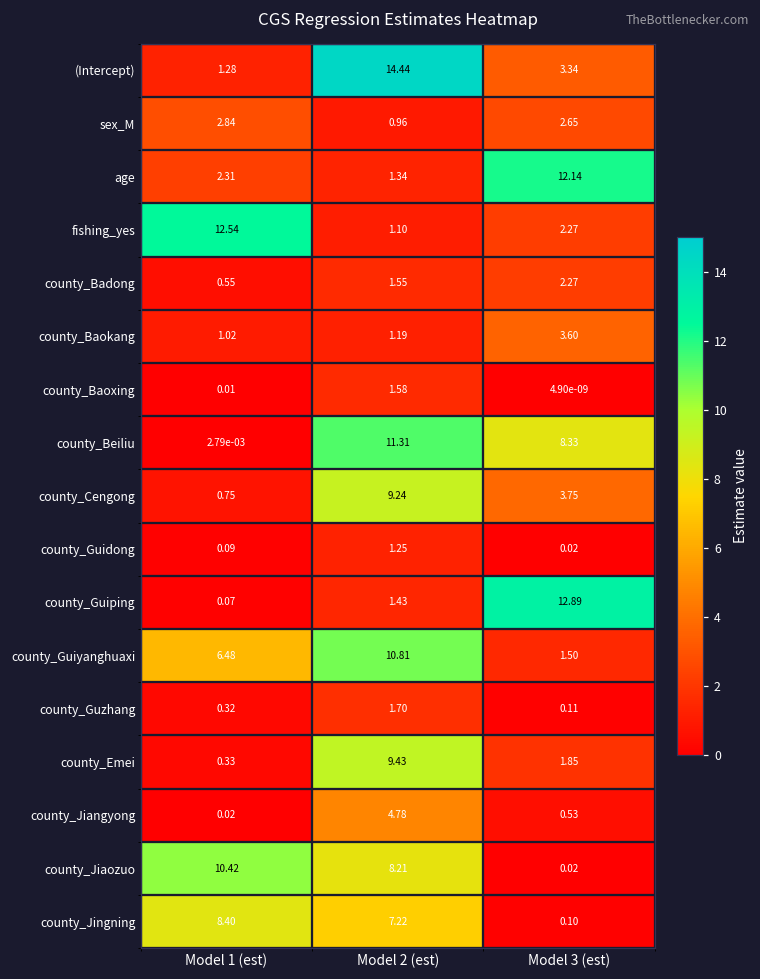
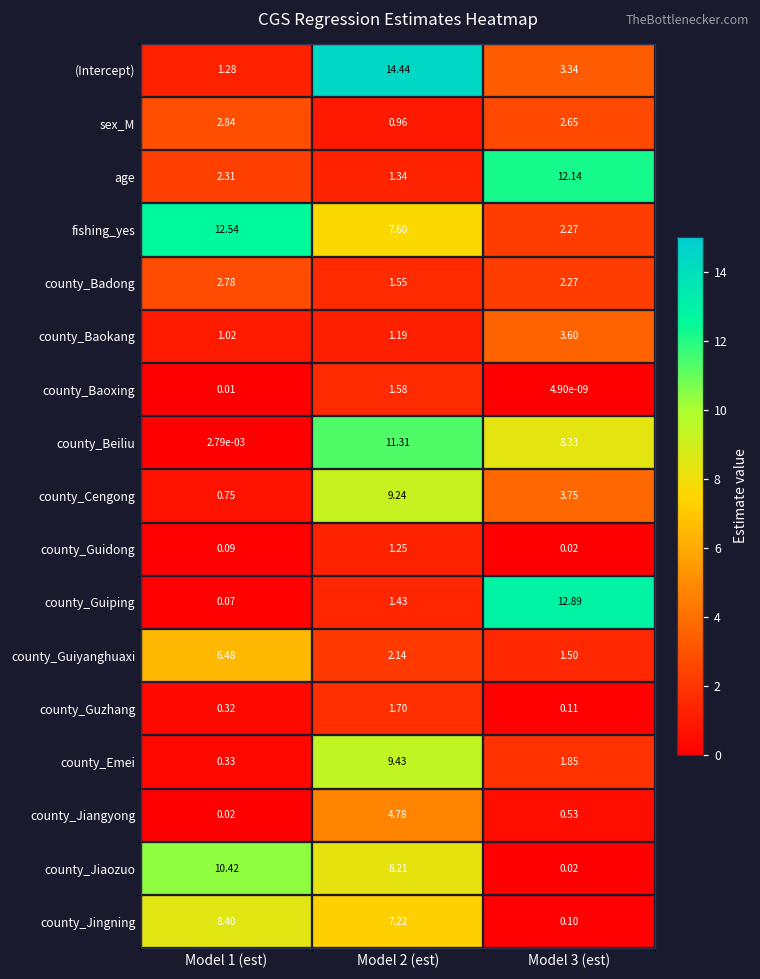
fishing_yes, Model 2 (est): 1.10 -> 7.60
county_Badong, Model 1 (est): 0.55 -> 2.78
county_Guiyanghuaxi, Model 2 (est): 10.81 -> 2.14
